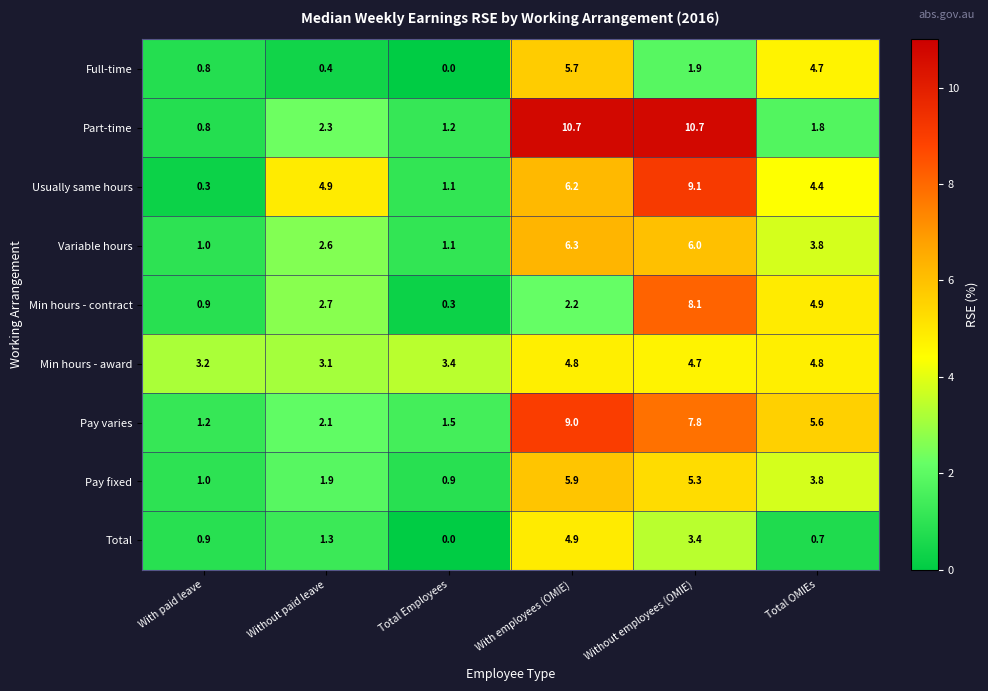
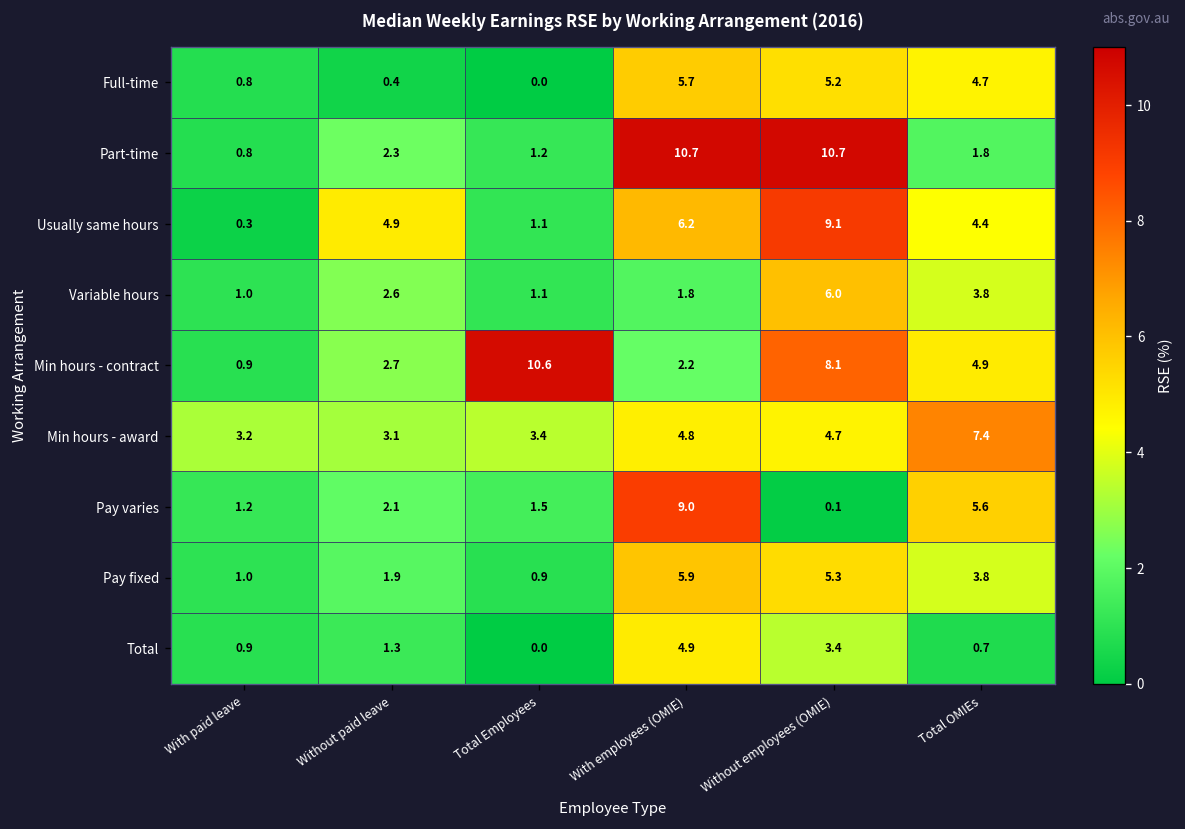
Full-time, Without employees (OMIE): 1.9 -> 5.2
Variable hours, With employees (OMIE): 6.3 -> 1.8
Min hours - contract, Total Employees: 0.3 -> 10.6
Min hours - award, Total OMIEs: 4.8 -> 7.4
Pay varies, Without employees (OMIE): 7.8 -> 0.1
